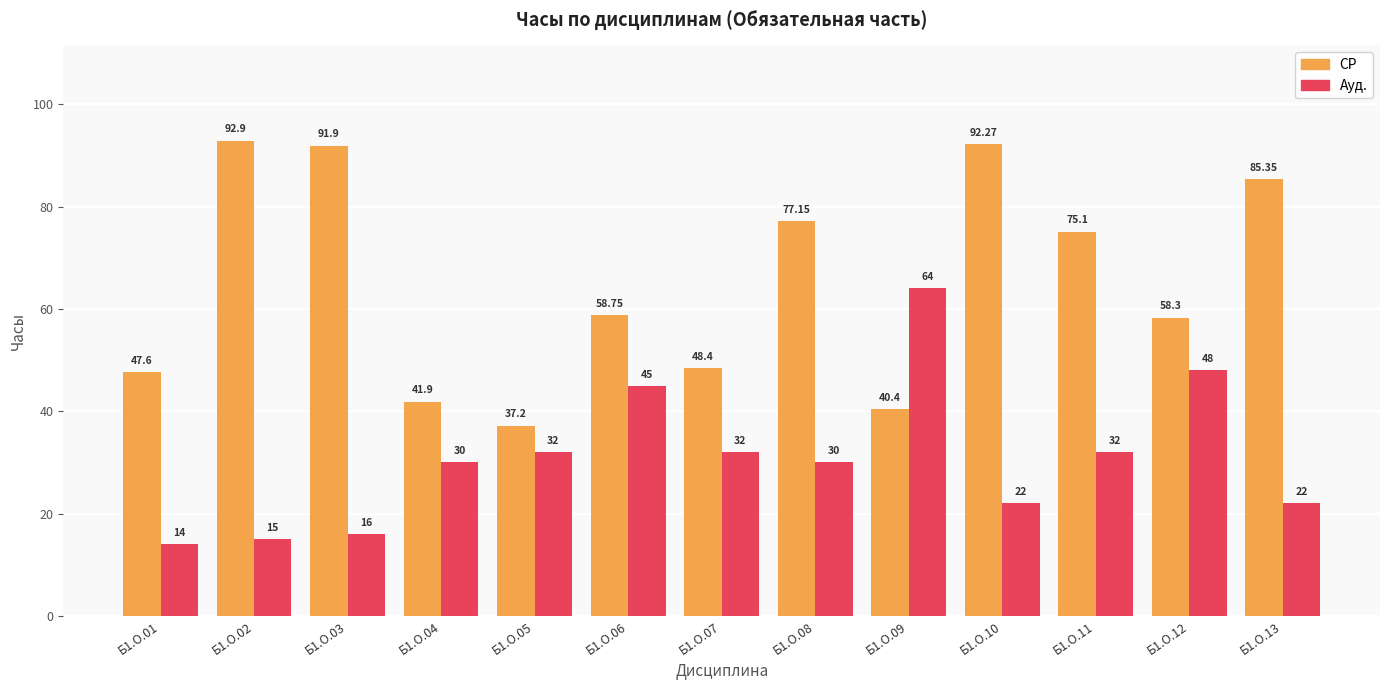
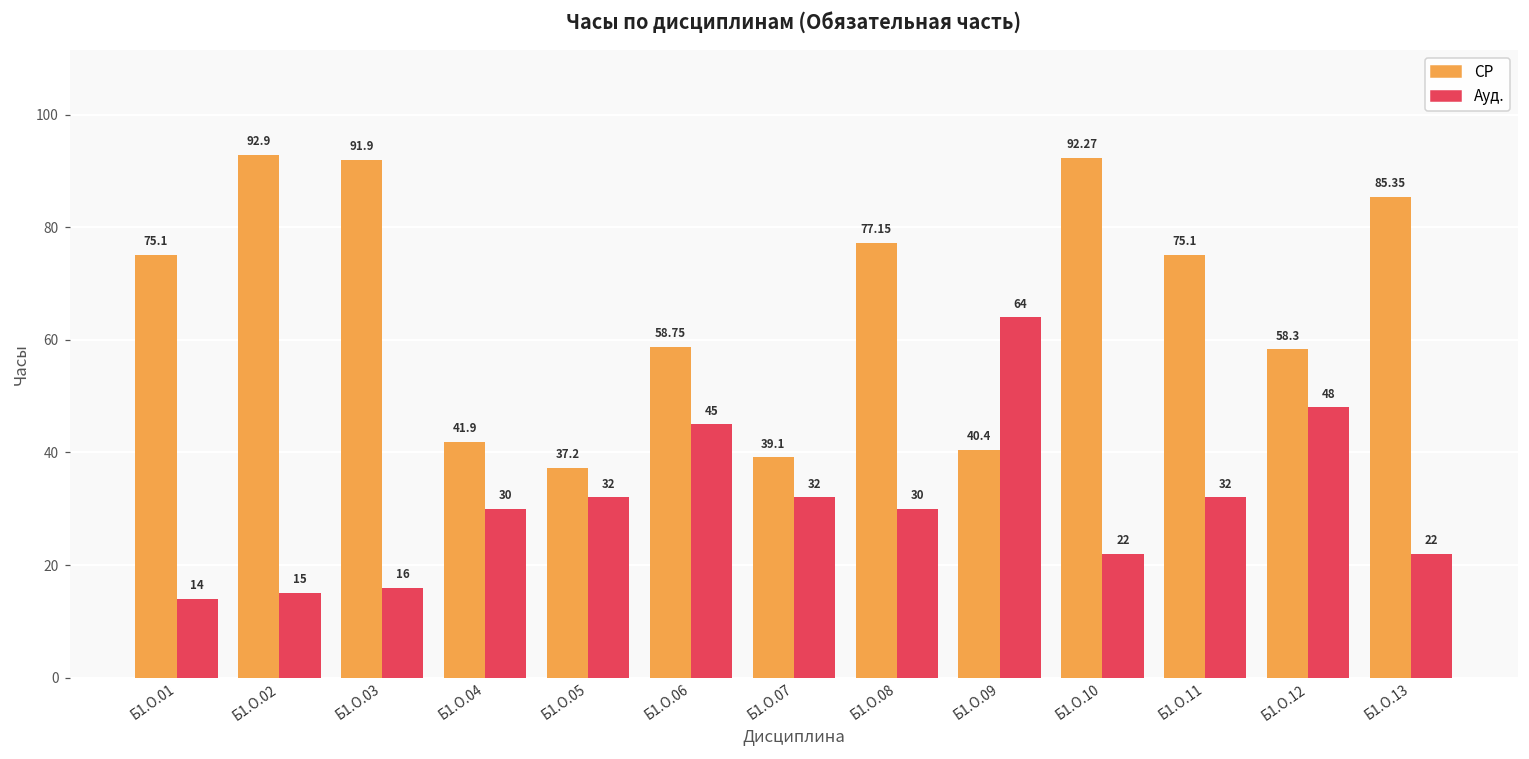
СР, Б1.О.01: 47.6 -> 75.1
СР, Б1.О.07: 48.4 -> 39.1
